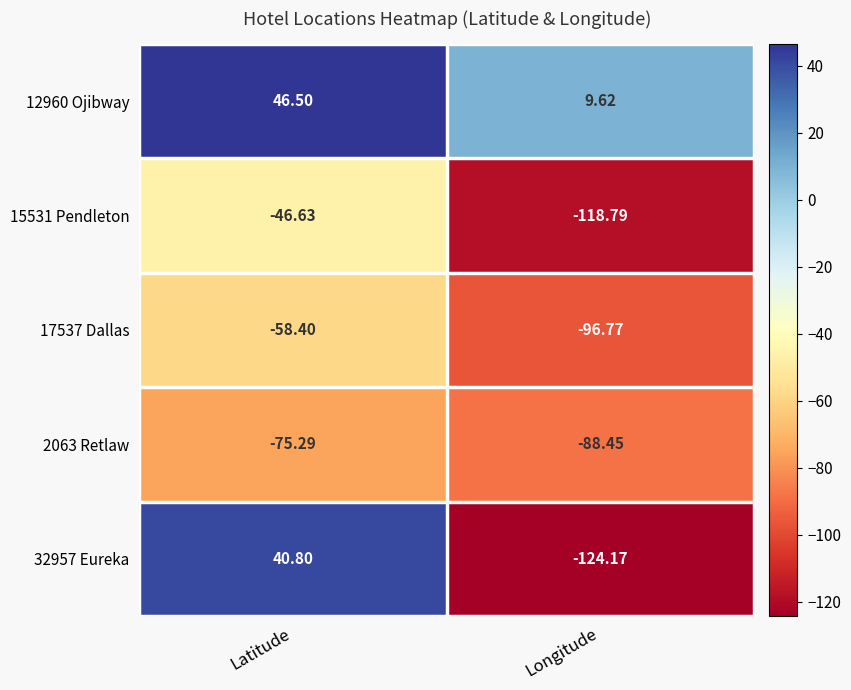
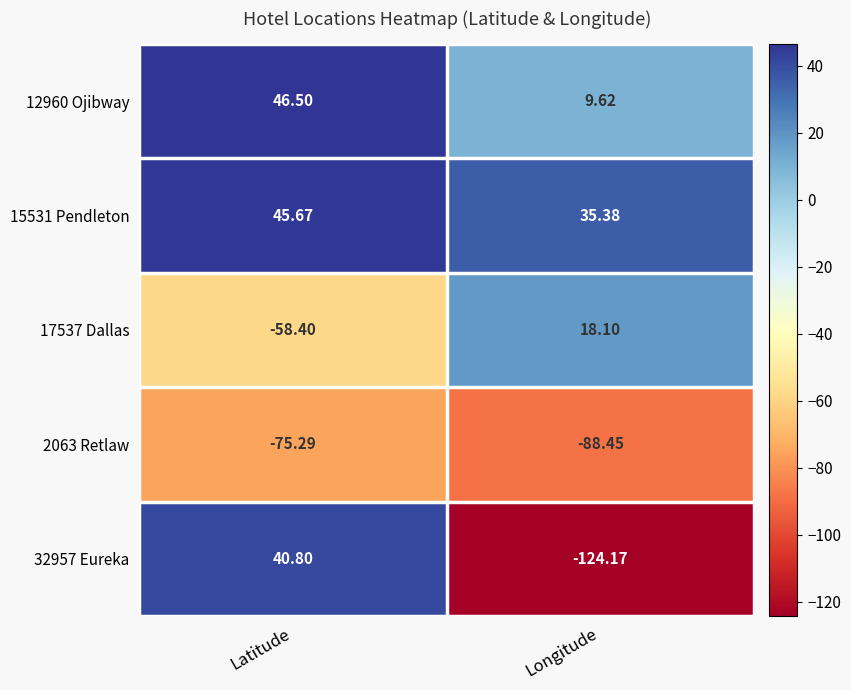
15531 Pendleton, Latitude: -46.63 -> 45.67
15531 Pendleton, Longitude: -118.79 -> 35.38
17537 Dallas, Longitude: -96.77 -> 18.10
